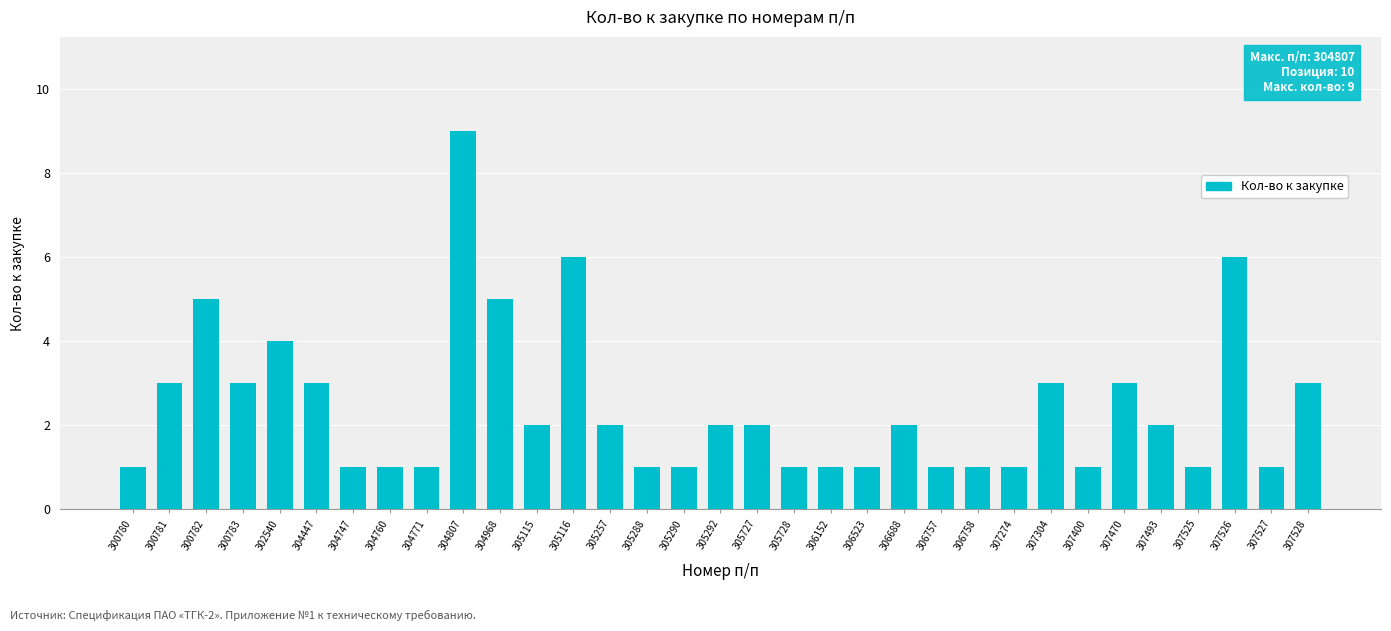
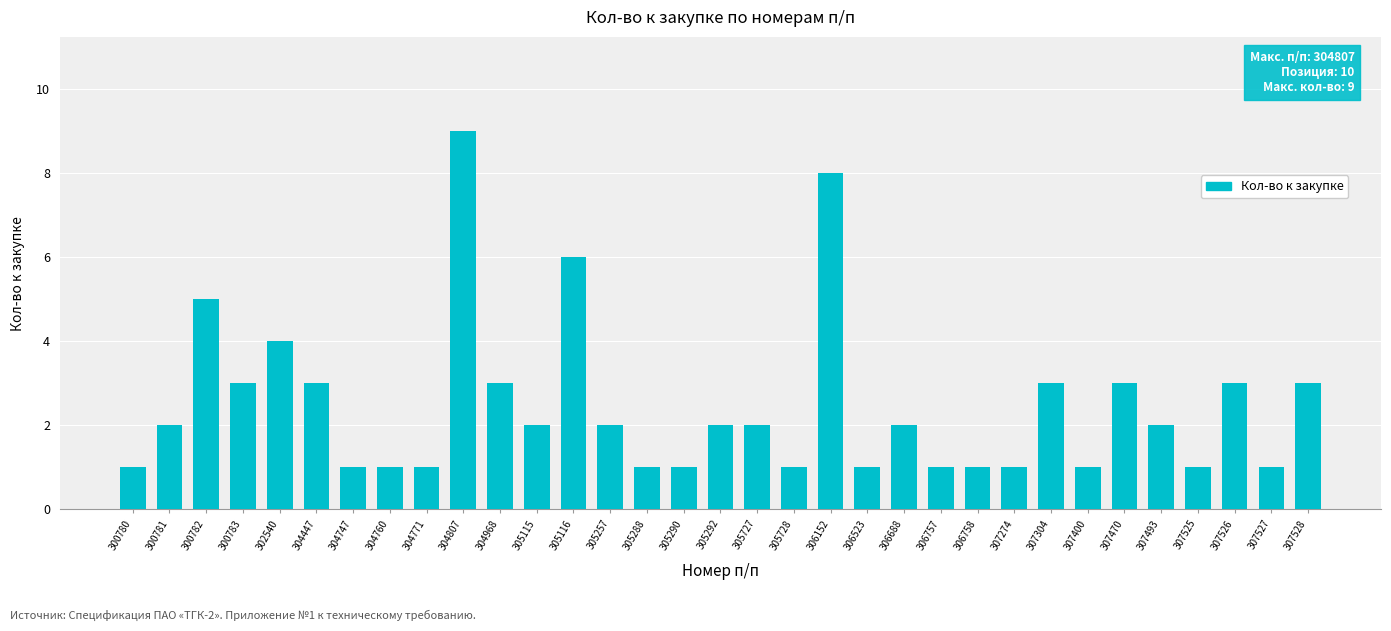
300781: 3 -> 2
304968: 5 -> 3
306152: 1 -> 8
307526: 6 -> 3
